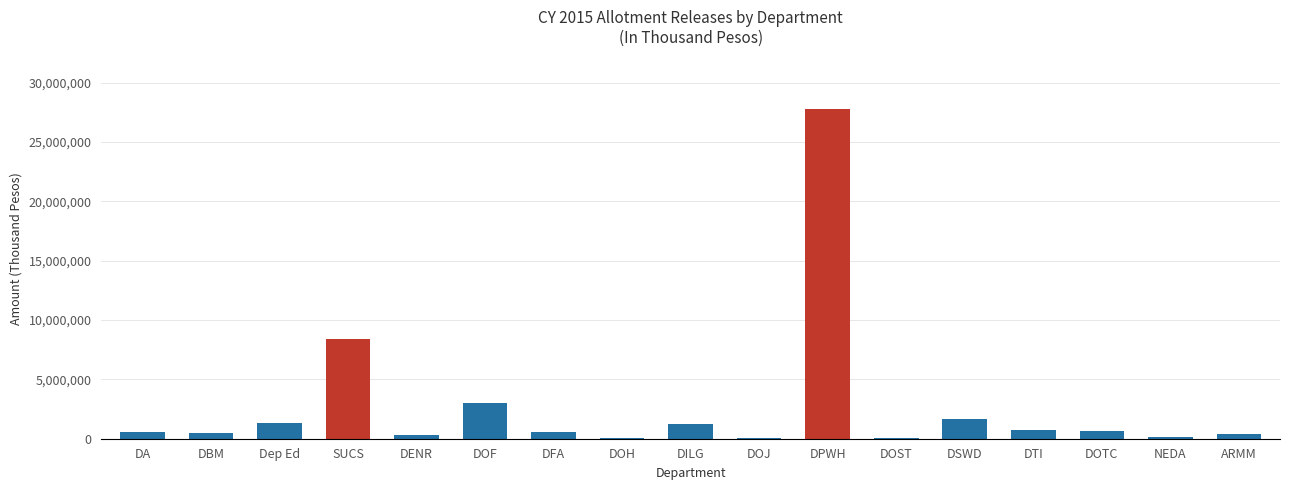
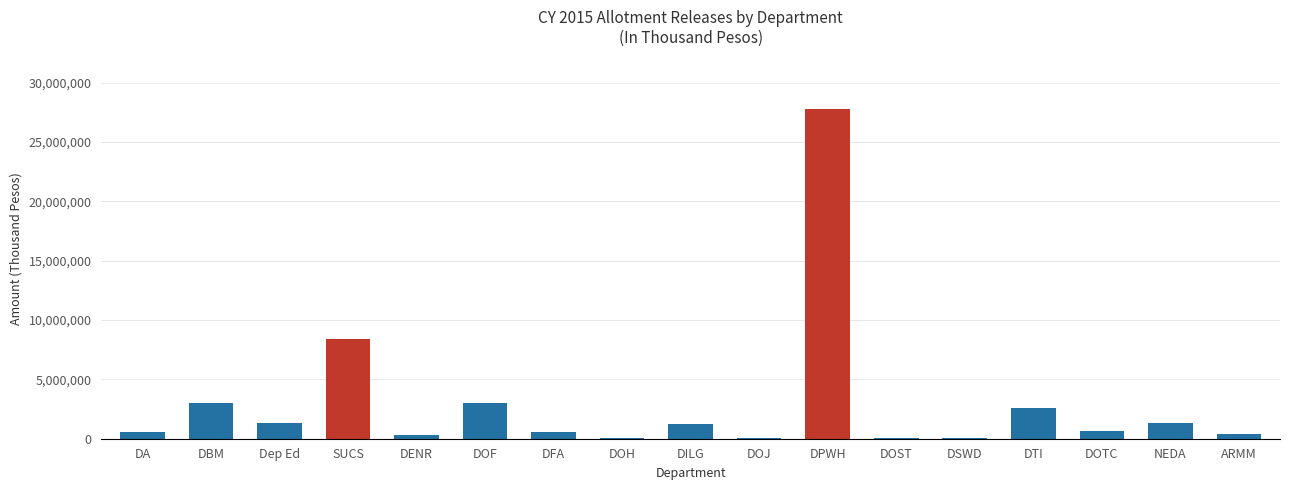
DBM: 500,000 -> 3,000,000
DSWD: 1,600,000 -> 100,000
DTI: 800,000 -> 2,600,000
NEDA: 200,000 -> 1,300,000
